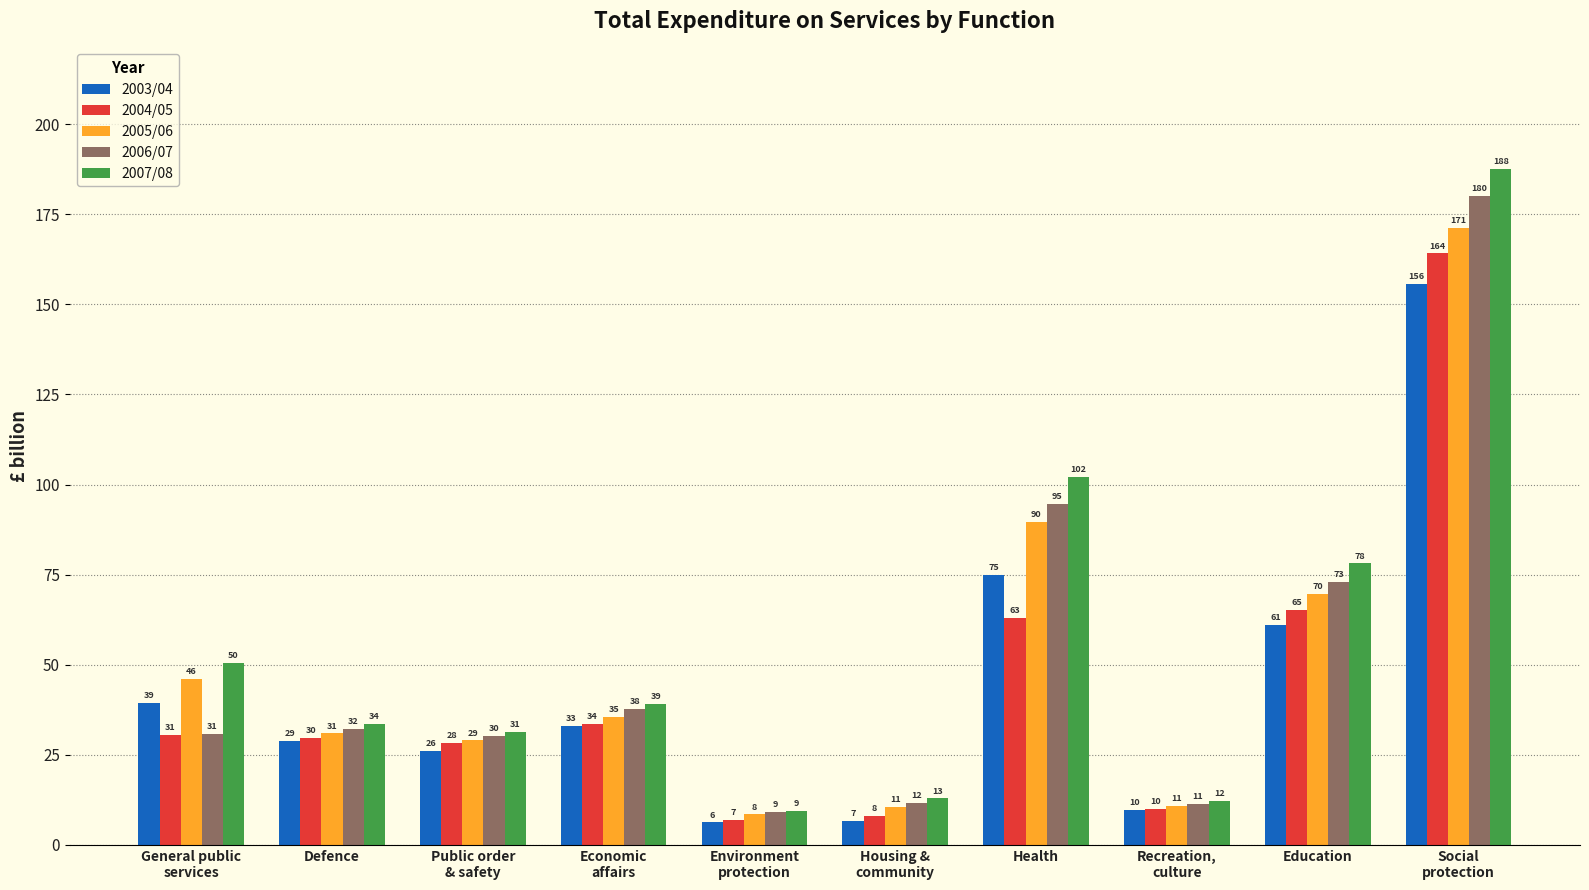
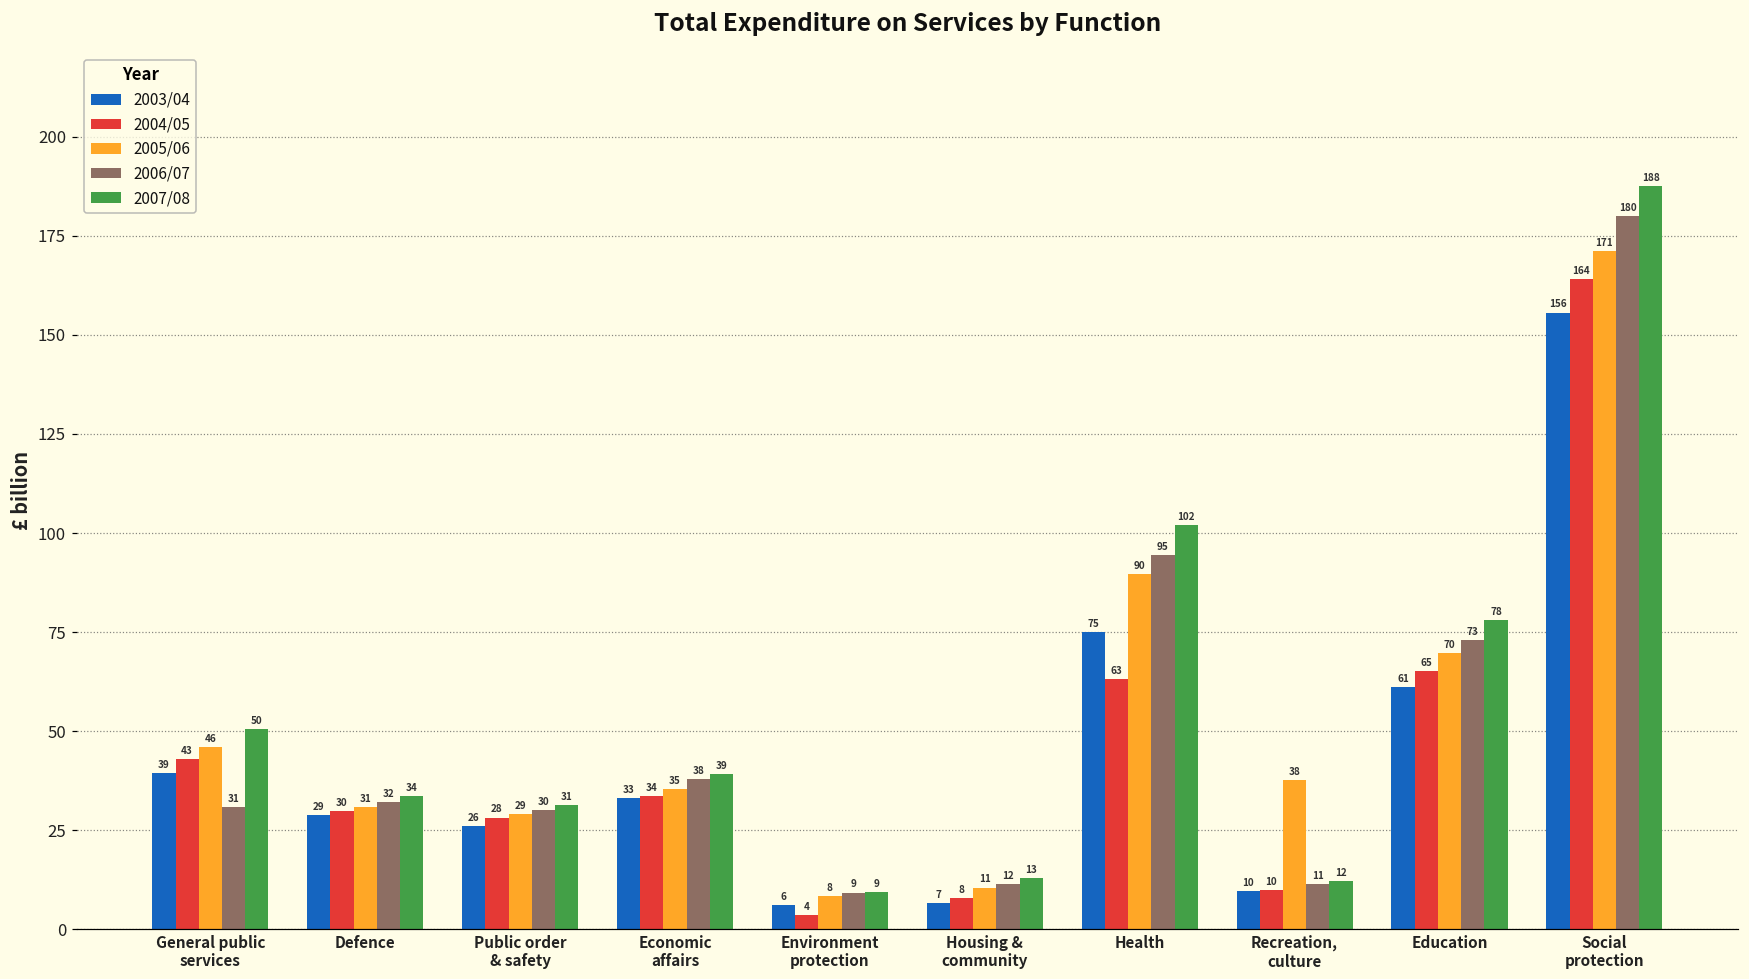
2004/05, General public services: 31 -> 43
2004/05, Environment protection: 7 -> 4
2005/06, Recreation, culture: 11 -> 38
